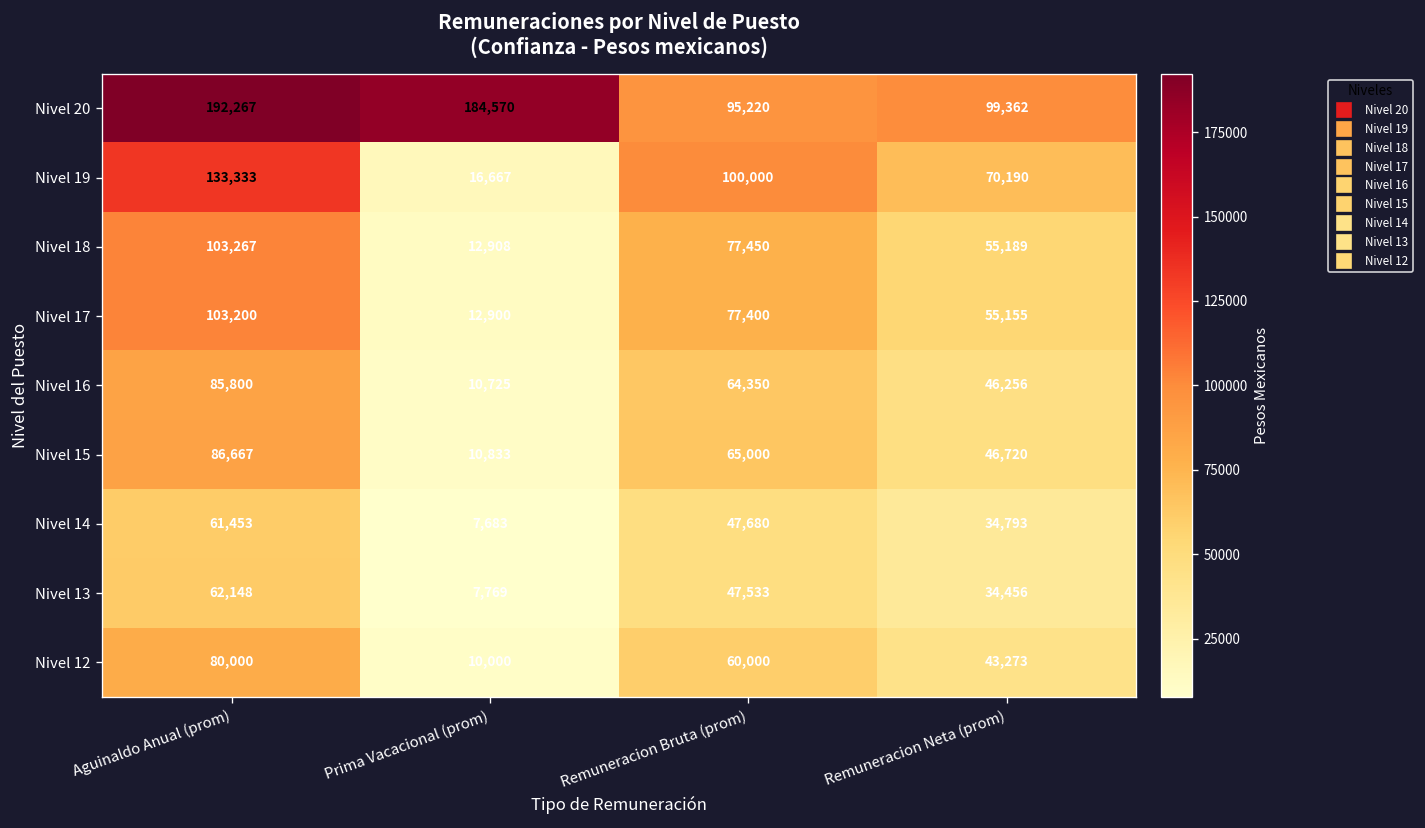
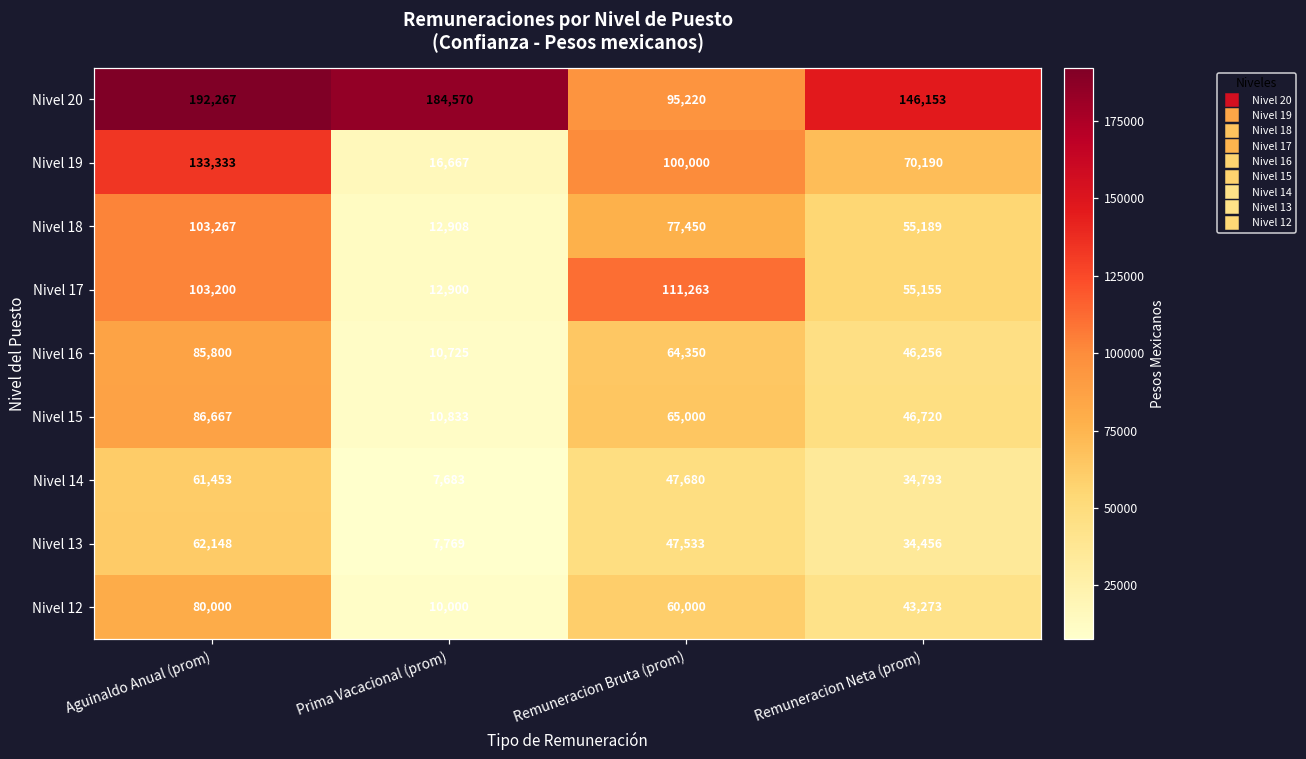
Nivel 20, Remuneracion Neta (prom): 99,362 -> 146,153
Nivel 17, Remuneracion Bruta (prom): 77,400 -> 111,263
